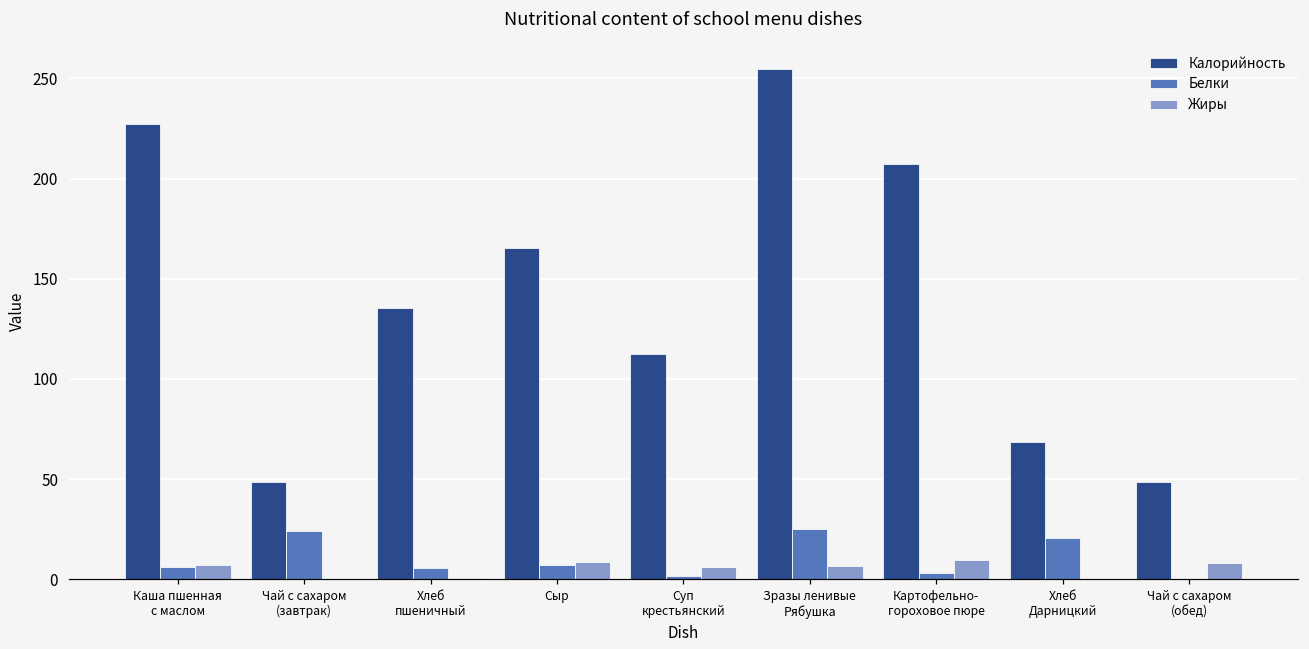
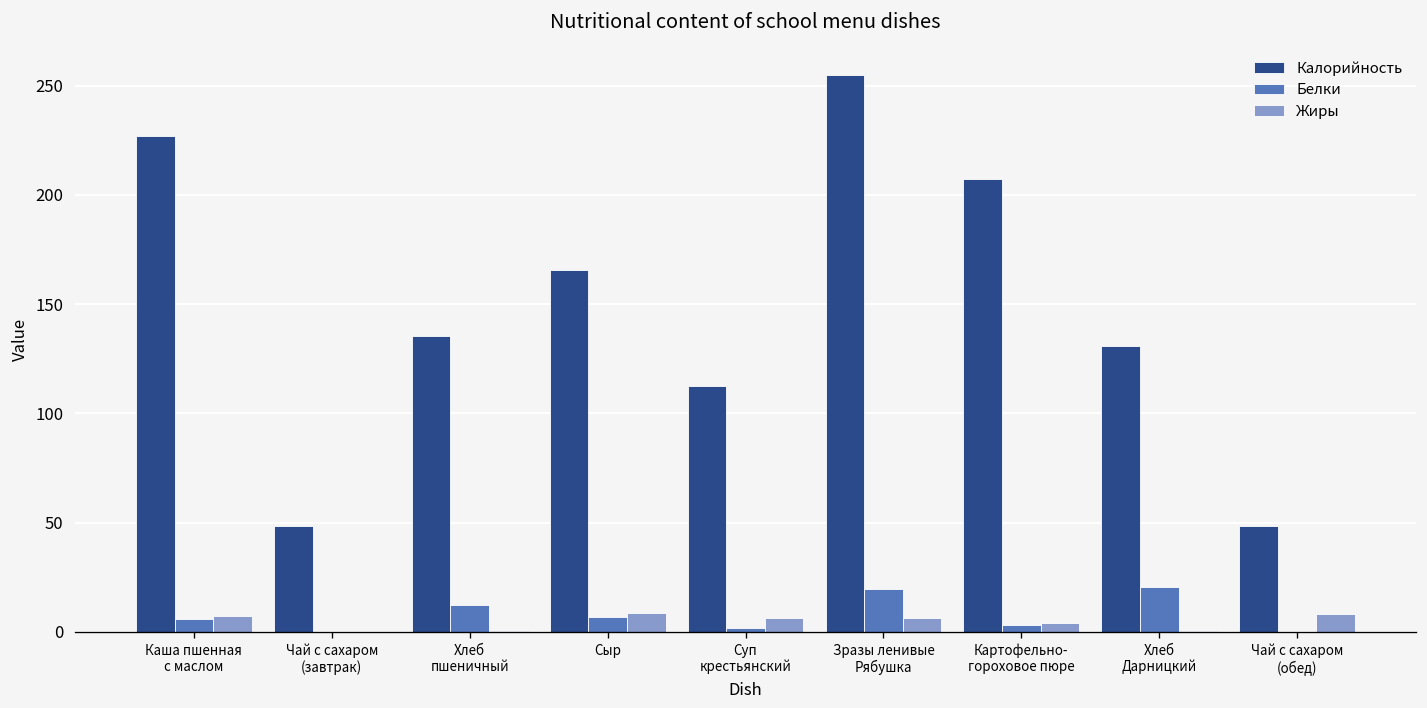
Белки, Чай с сахаром (завтрак): 24 -> 0
Белки, Хлеб пшеничный: 6 -> 12
Белки, Зразы ленивые Рябушка: 25 -> 20
Жиры, Картофельно- гороховое пюре: 10 -> 4
Калорийность, Хлеб Дарницкий: 68 -> 131
